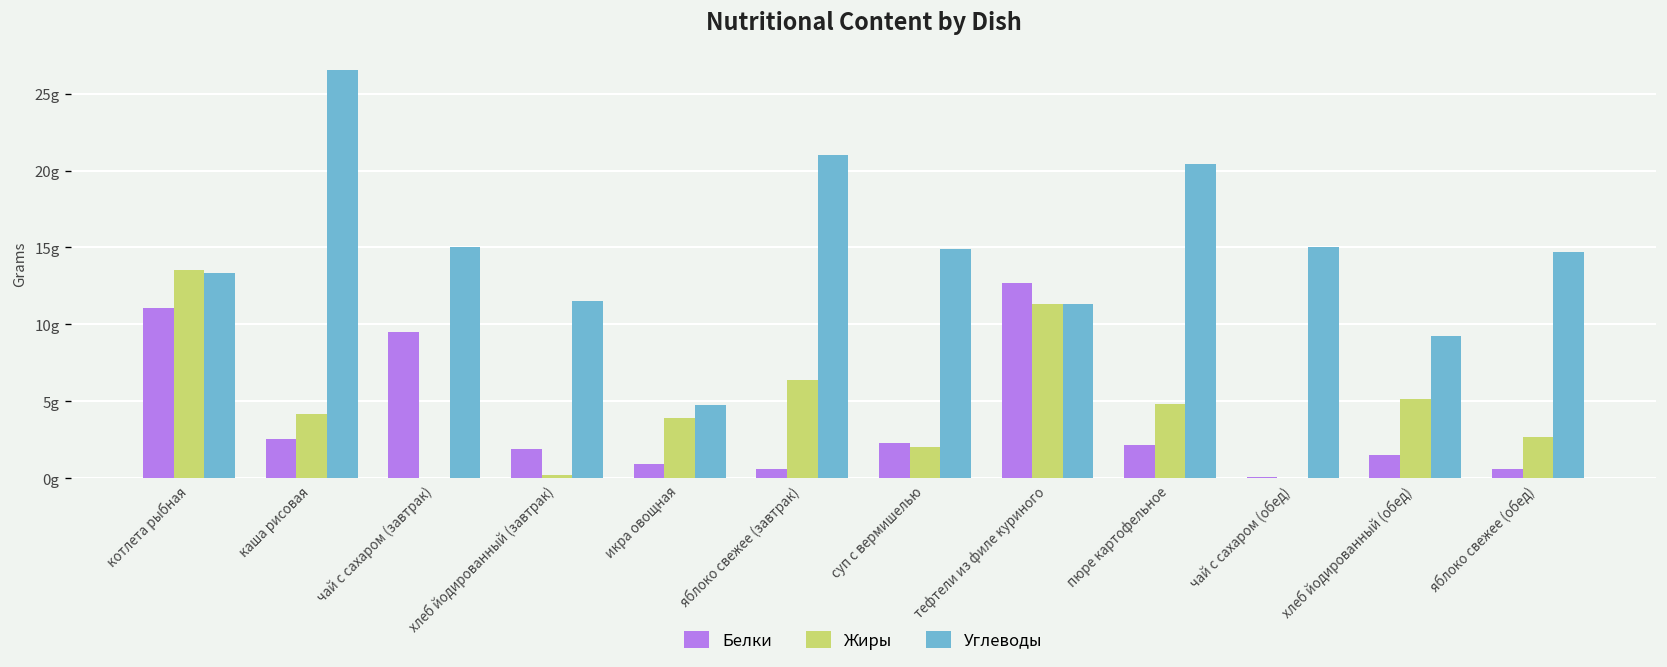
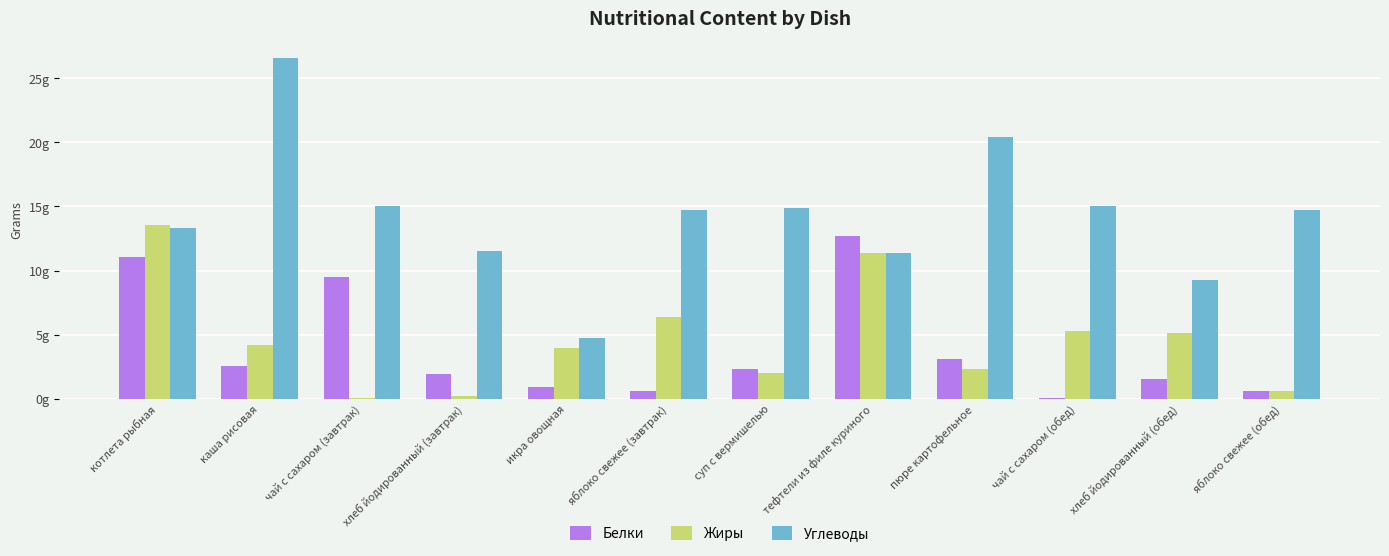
Углеводы, яблоко свежее (завтрак): 21.0g -> 14.7g
Белки, пюре картофельное: 2.2g -> 3.1g
Жиры, пюре картофельное: 4.8g -> 2.3g
Жиры, чай с сахаром (обед): 0.0g -> 5.3g
Жиры, яблоко свежее (обед): 2.7g -> 0.6g
